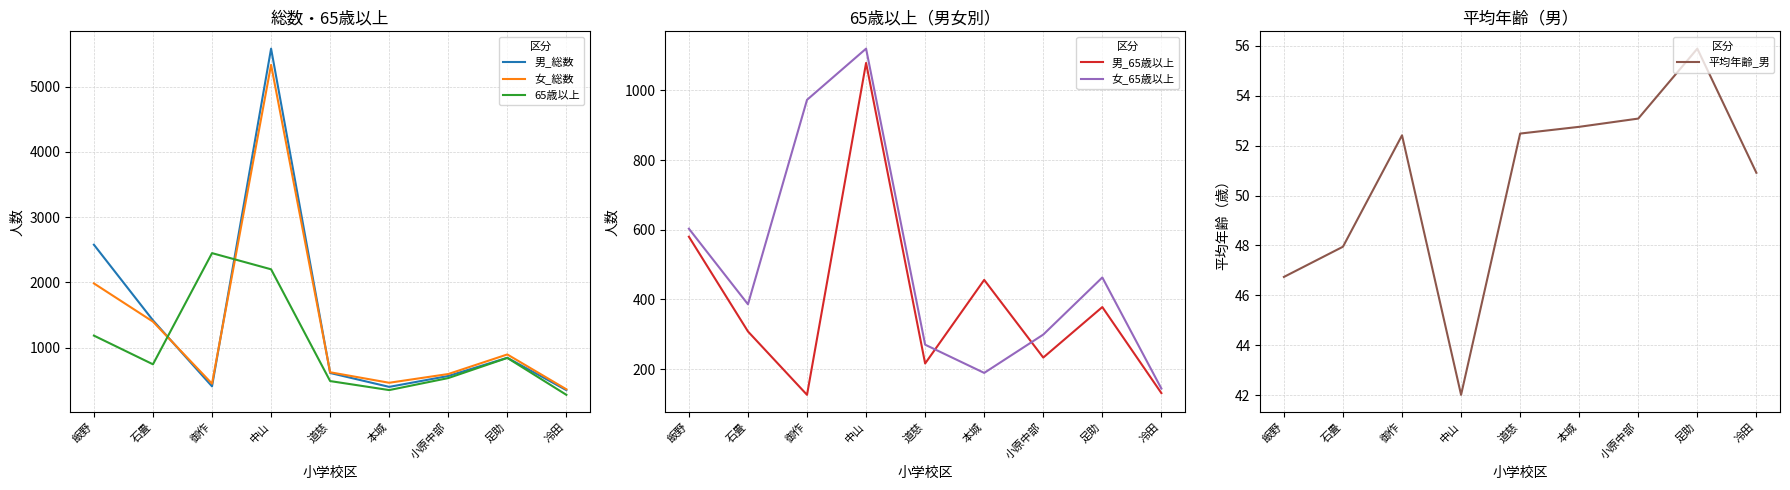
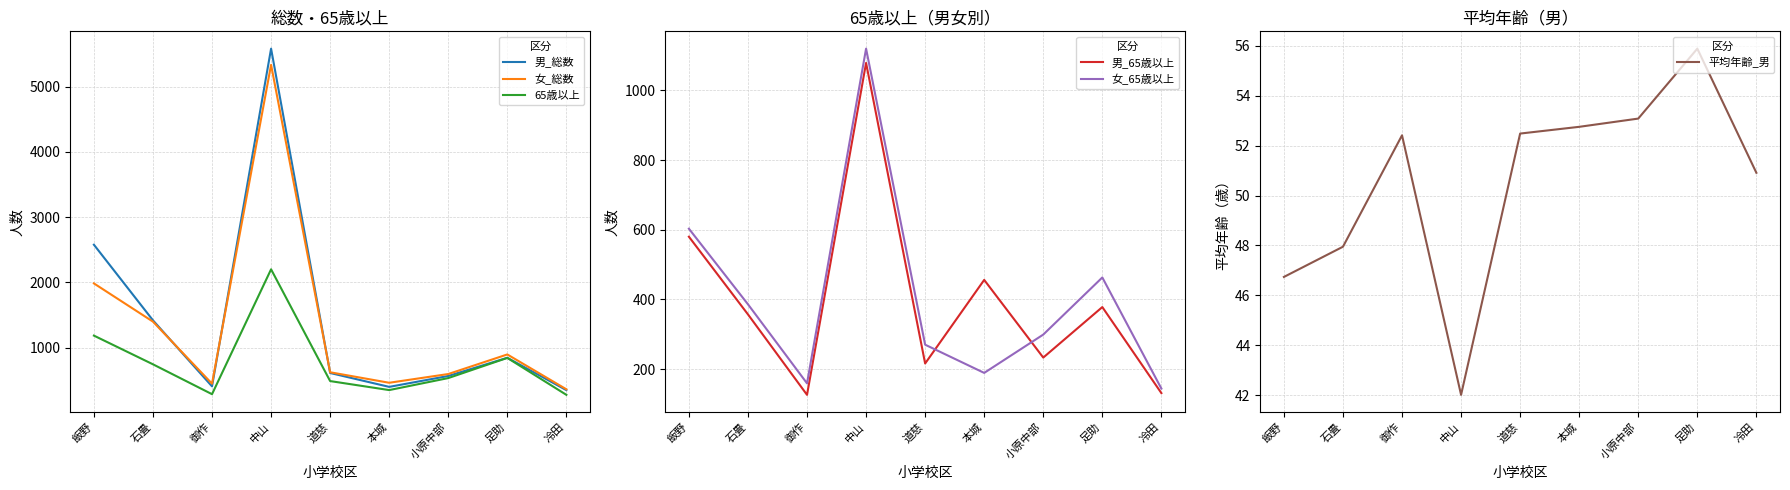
総数・65歳以上, 65歳以上, 御作: 2400 -> 300
65歳以上（男女別）, 男_65歳以上, 石畳: 310 -> 360
65歳以上（男女別）, 女_65歳以上, 御作: 970 -> 160
